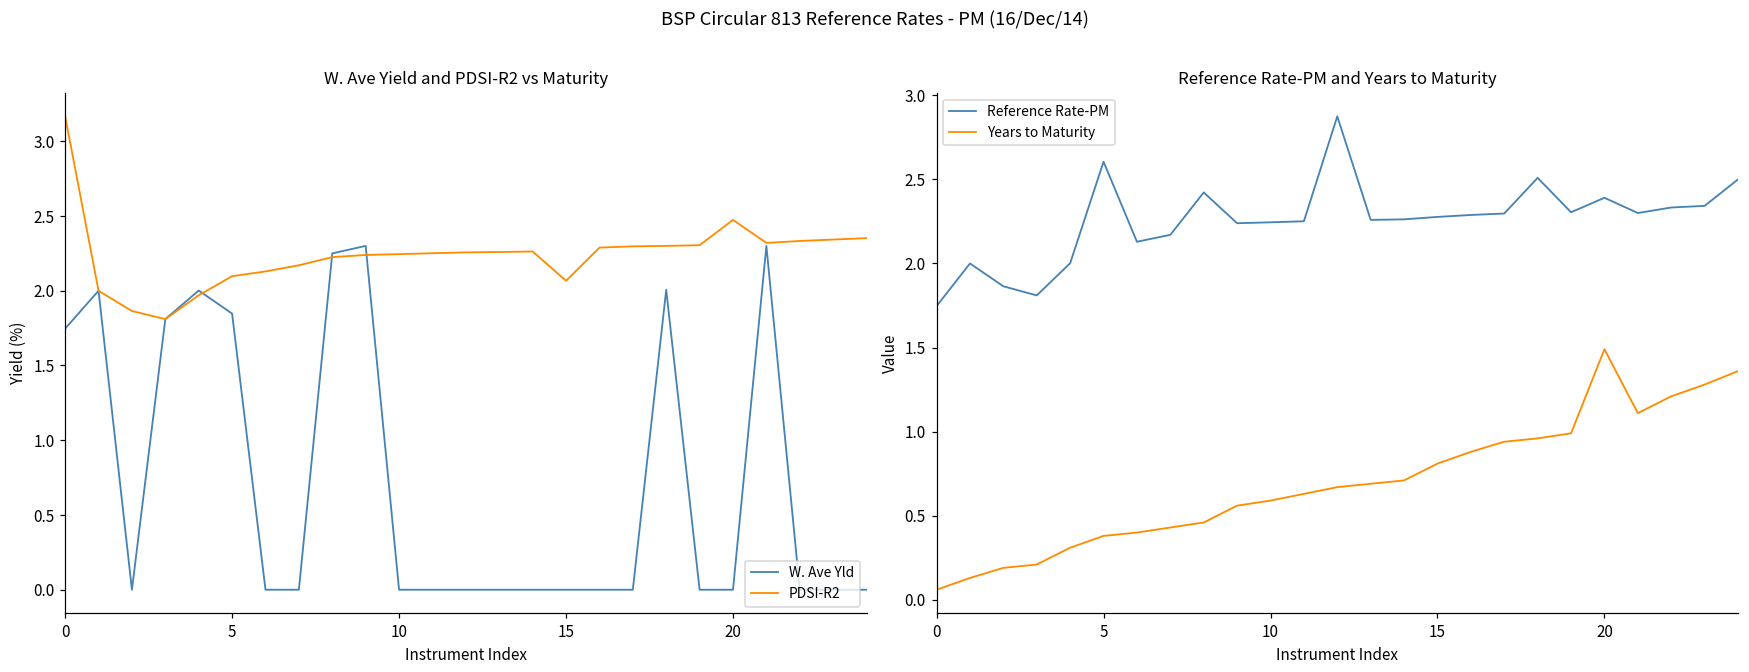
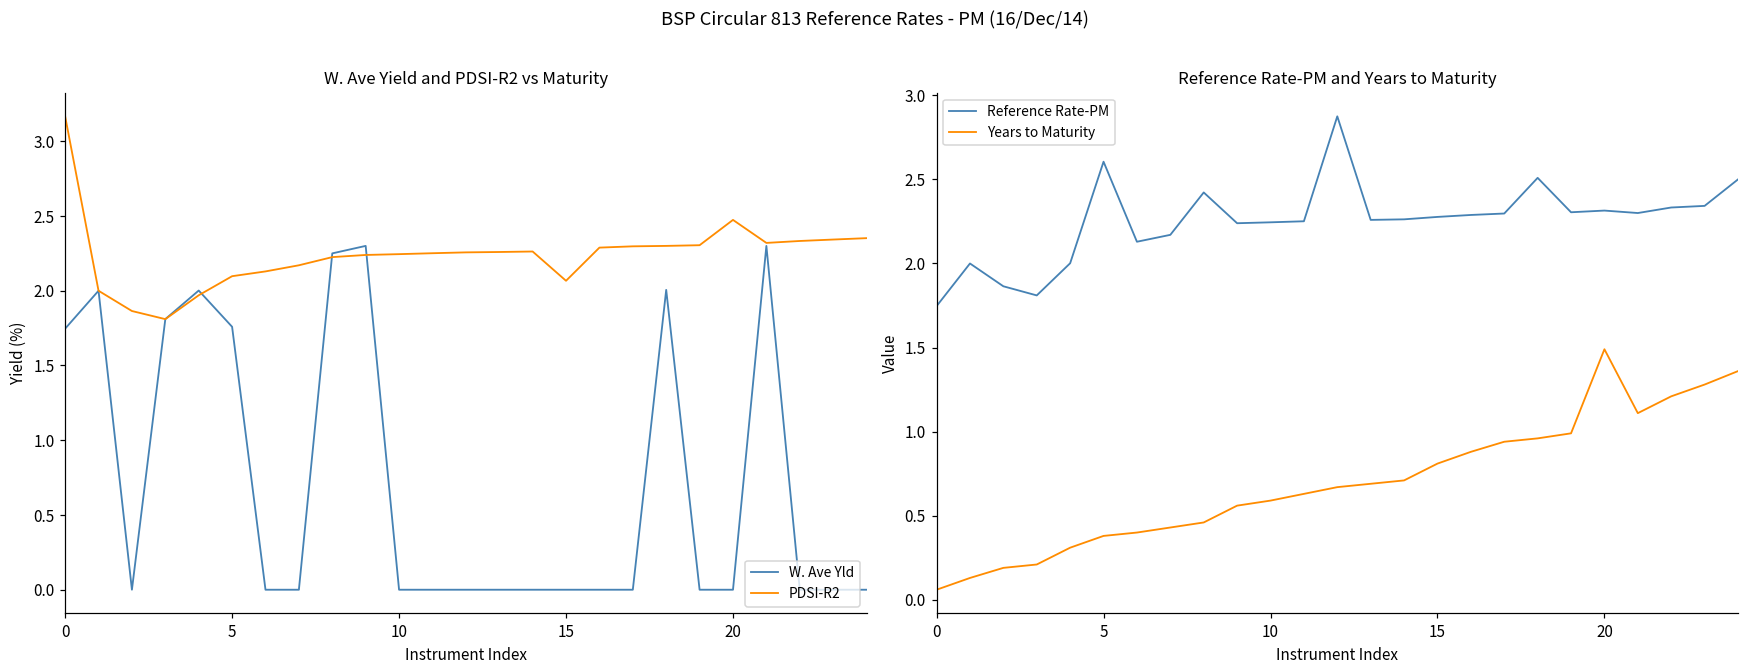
W. Ave Yield and PDSI-R2 vs Maturity, W. Ave Yld, 5: 1.85 -> 1.76
Reference Rate-PM and Years to Maturity, Reference Rate-PM, 20: 2.39 -> 2.31
